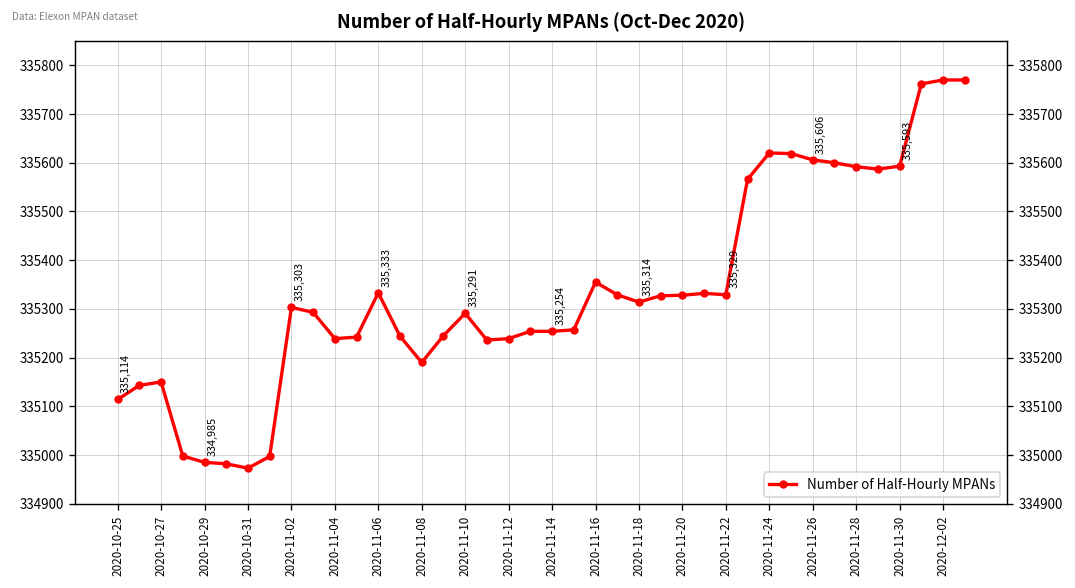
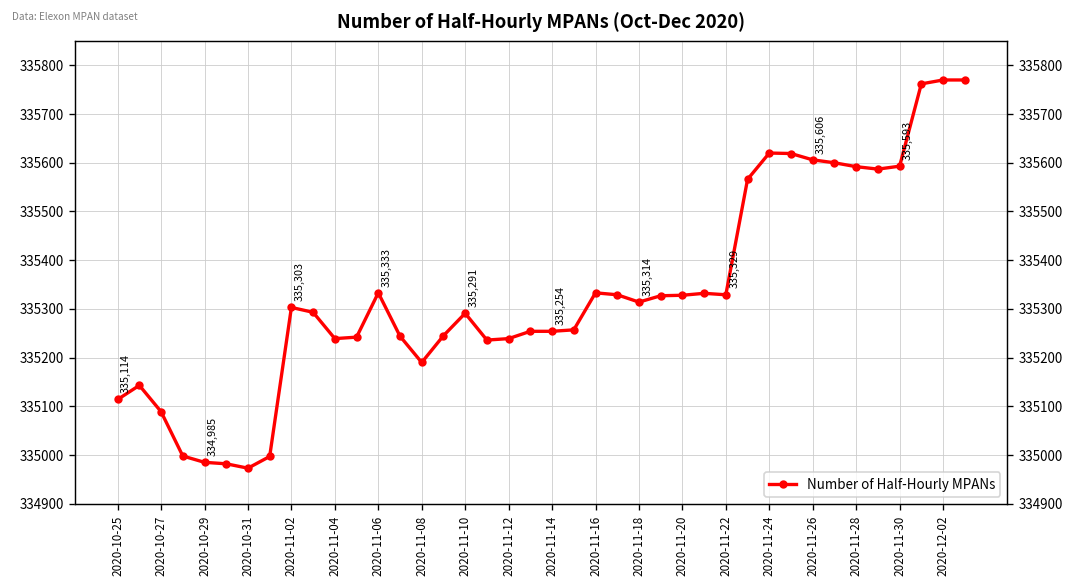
2020-10-27: 335150 -> 335090
2020-11-16: 335360 -> 335330
